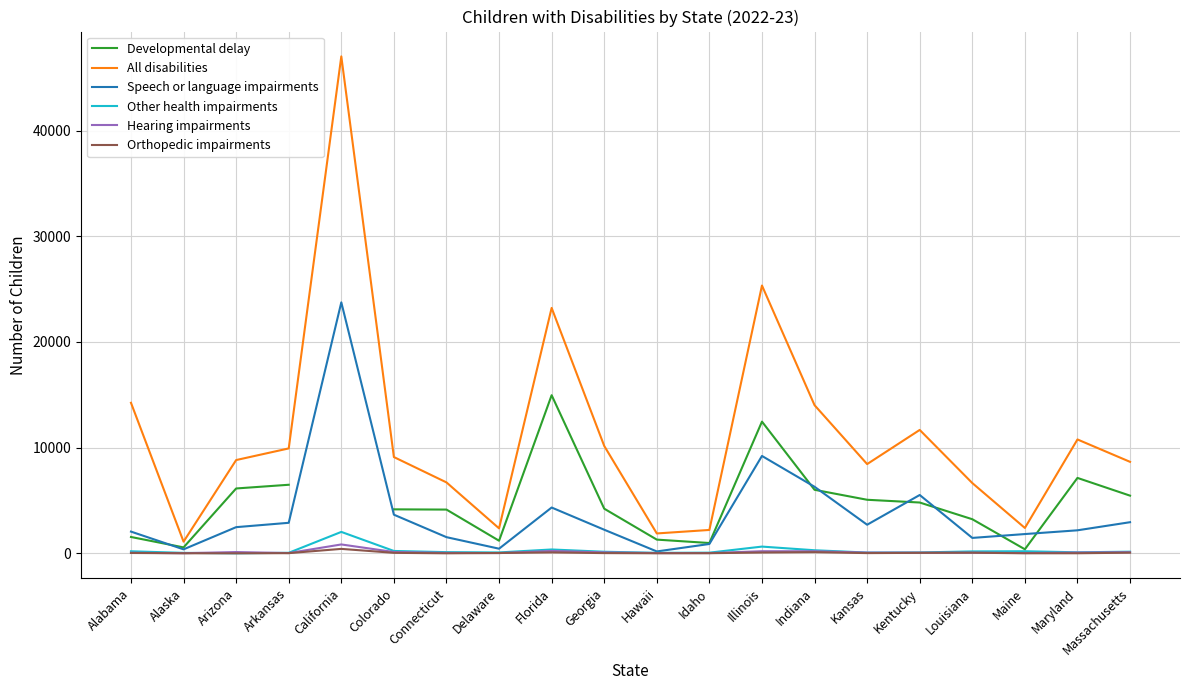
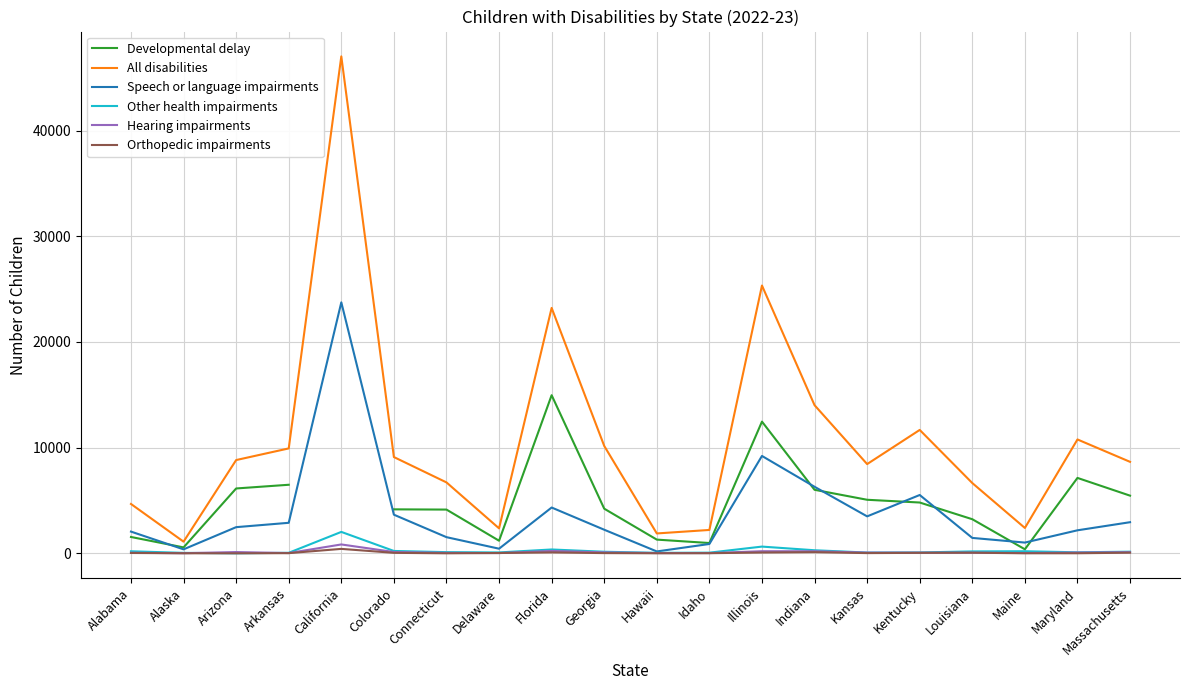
All disabilities, Alabama: 14200 -> 4700
Speech or language impairments, Kansas: 2700 -> 3500
Speech or language impairments, Maine: 1800 -> 1000
